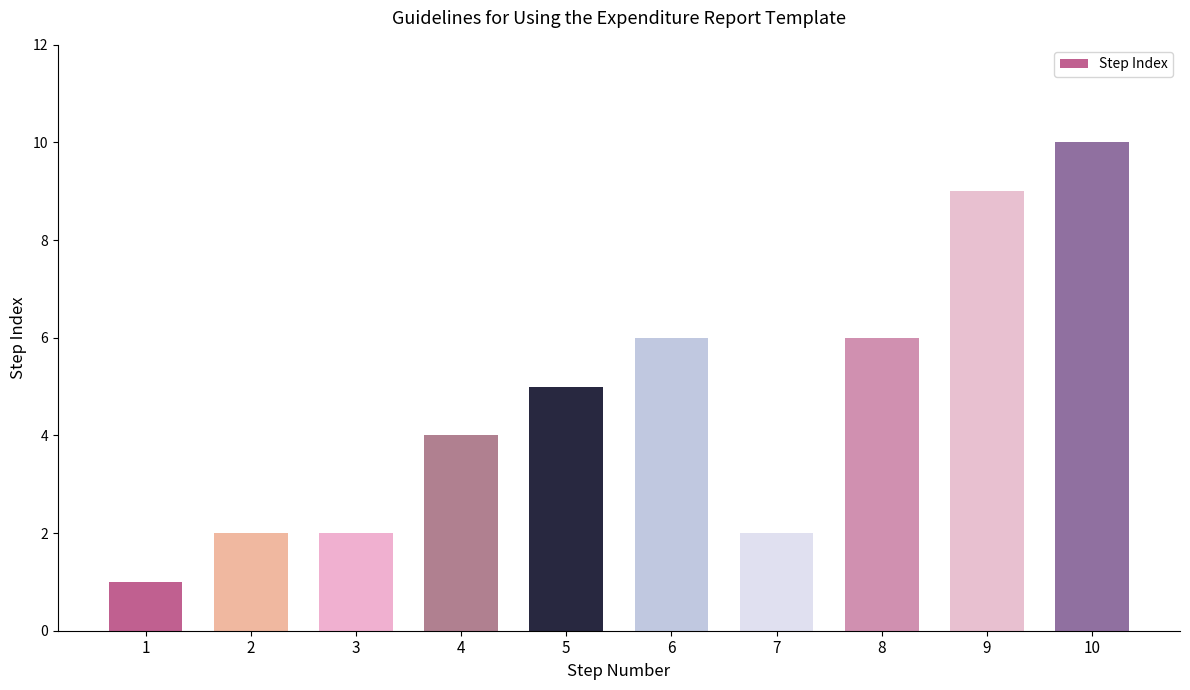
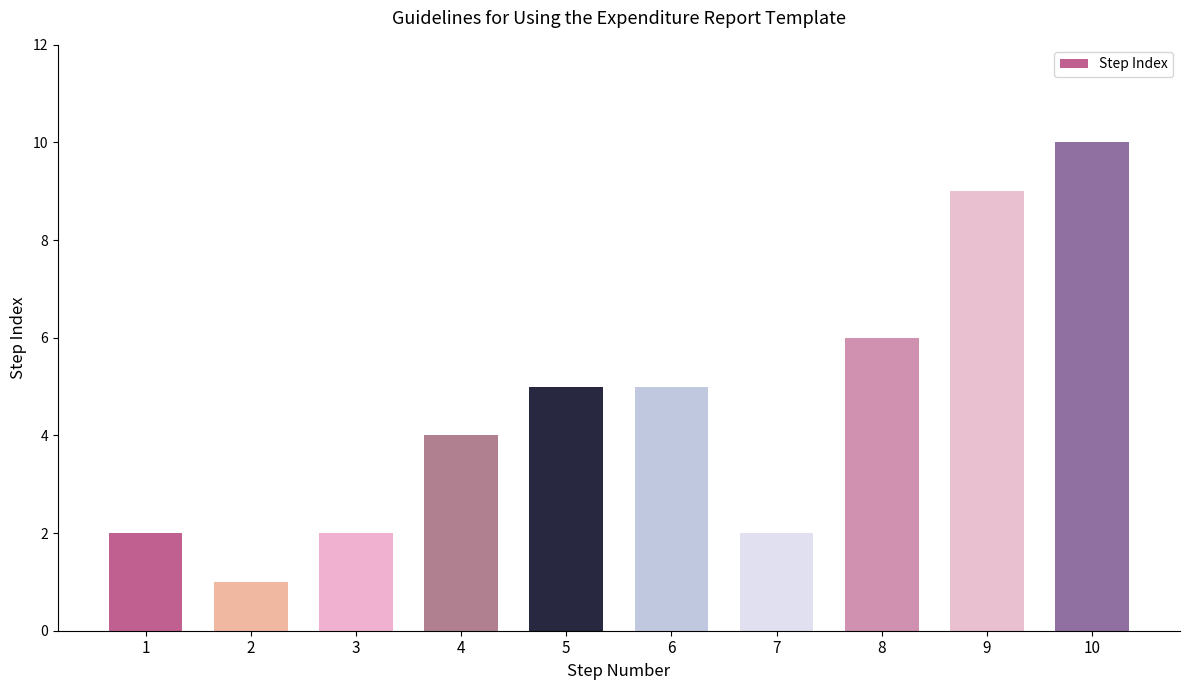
1: 1 -> 2
2: 2 -> 1
6: 6 -> 5
